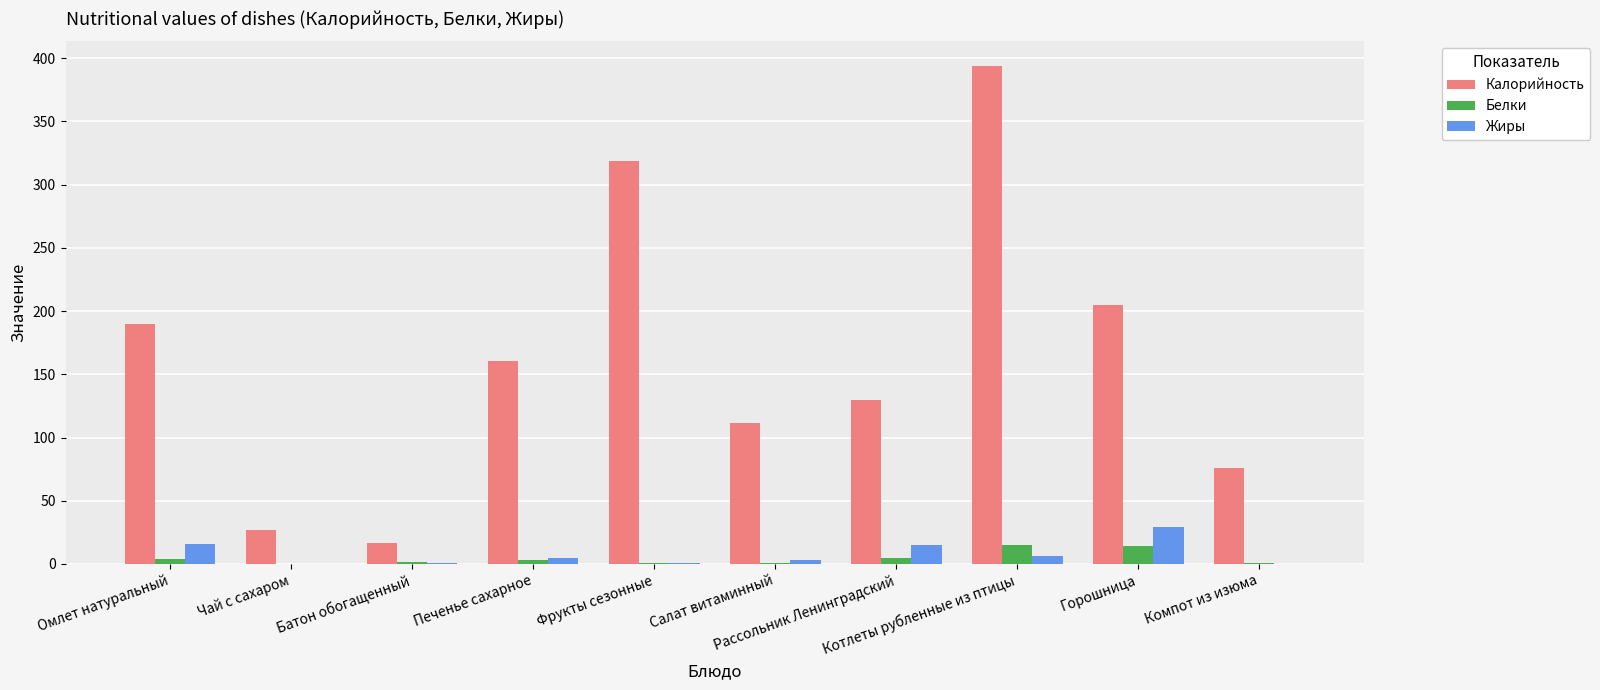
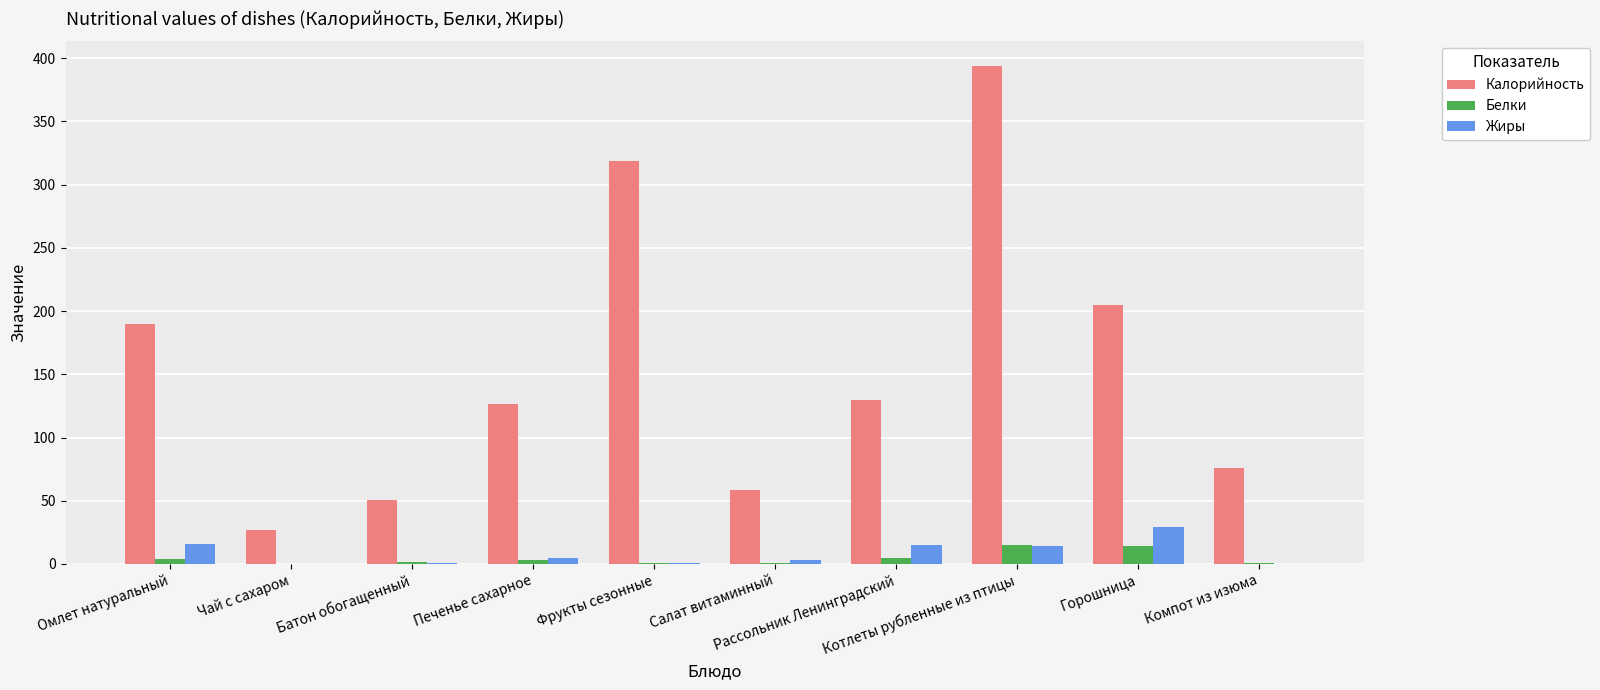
Калорийность, Батон обогащенный: 16 -> 51
Калорийность, Печенье сахарное: 161 -> 127
Калорийность, Салат витаминный: 111 -> 58
Жиры, Котлеты рубленные из птицы: 6 -> 15
